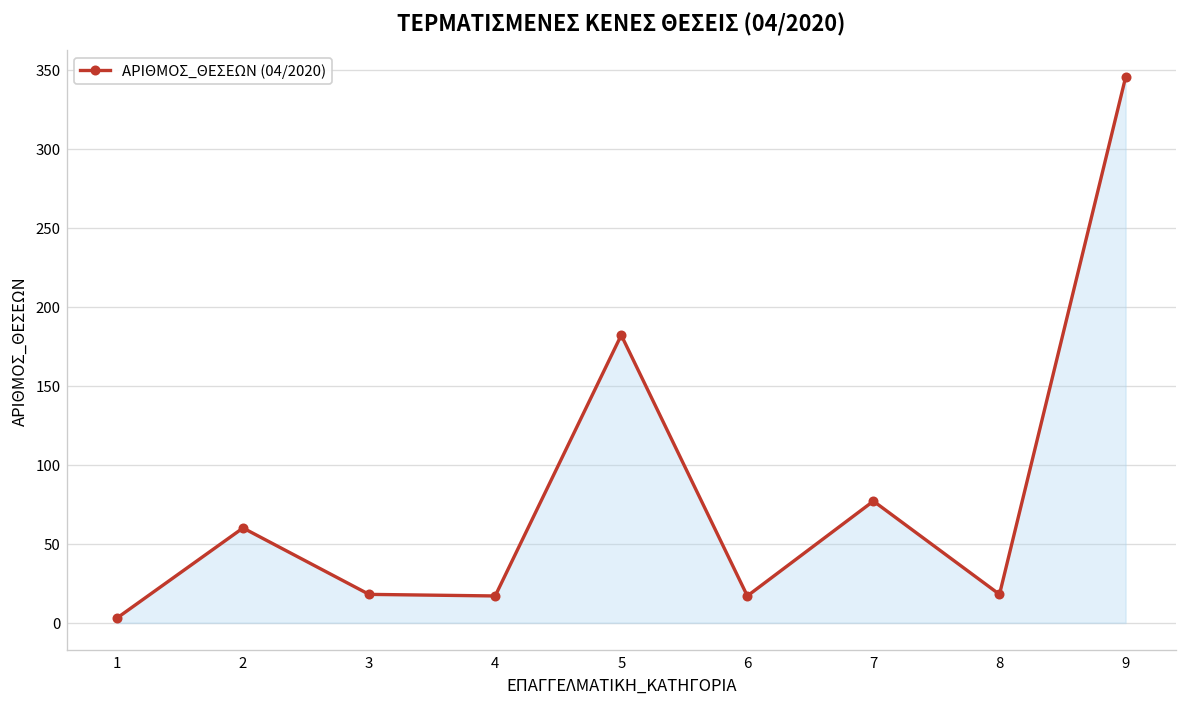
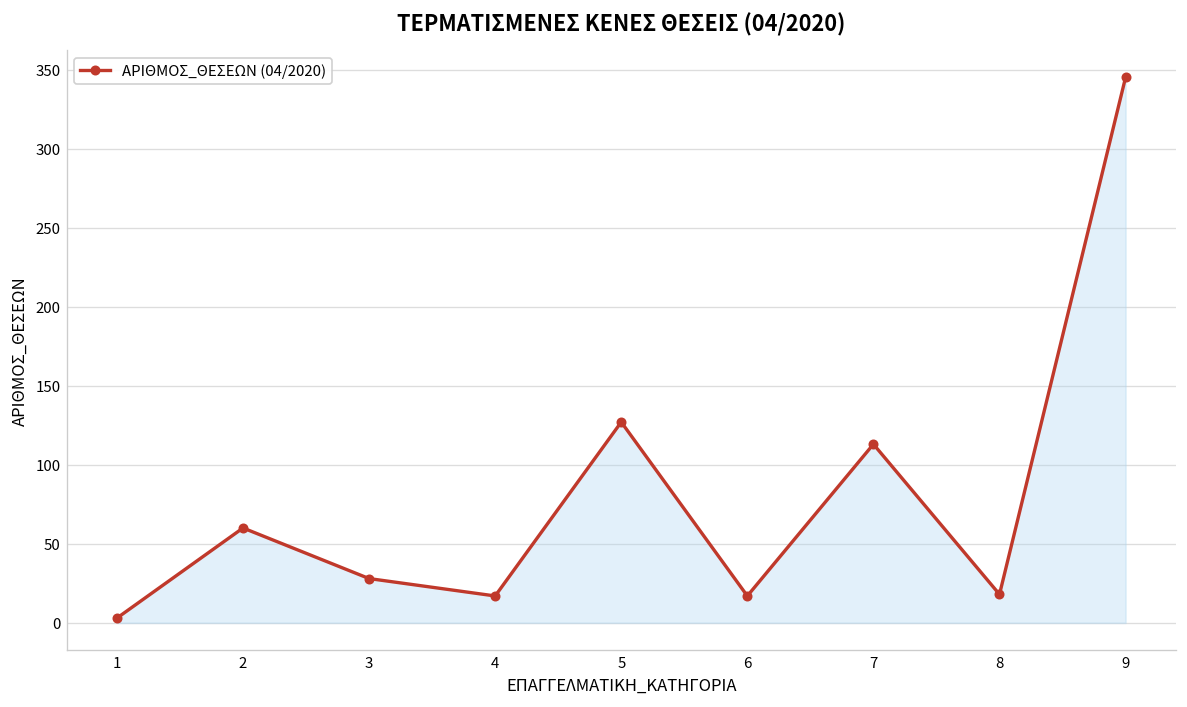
3: 18 -> 28
5: 182 -> 127
7: 77 -> 113
